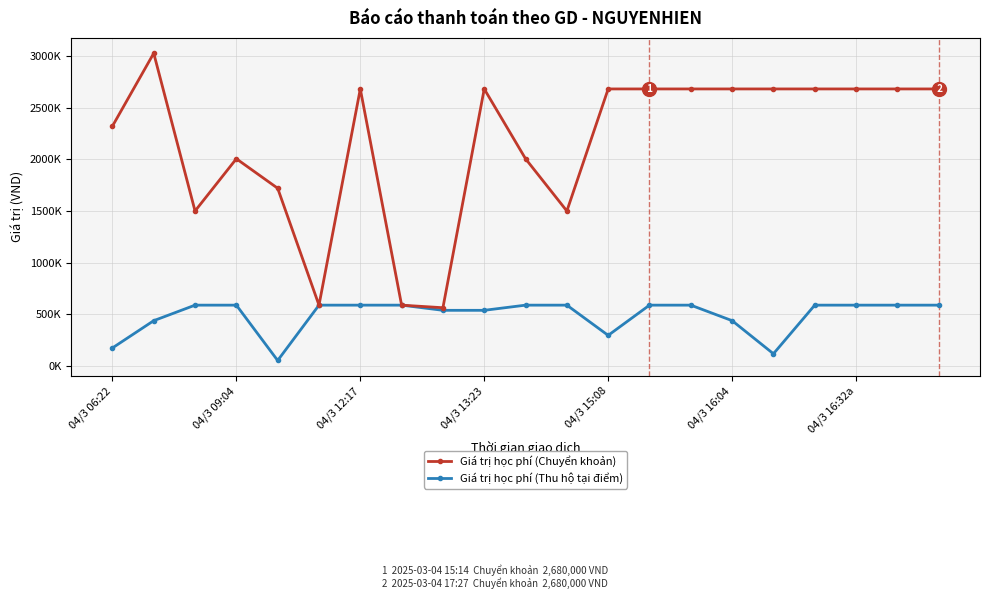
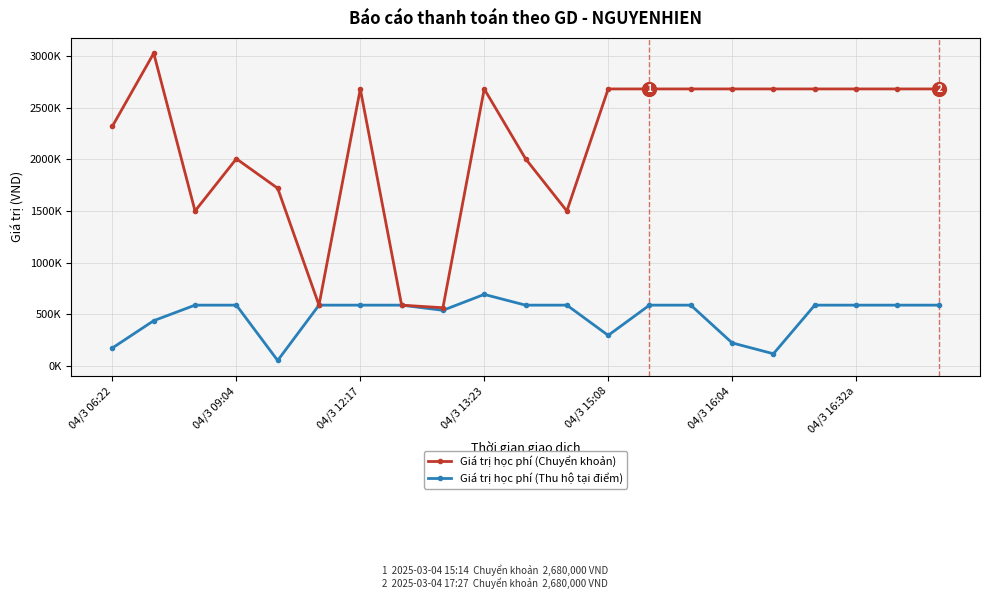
Giá trị học phí (Thu hộ tại điểm), 04/3 13:23: 540000 -> 690000
Giá trị học phí (Thu hộ tại điểm), 04/3 16:04: 440000 -> 230000
